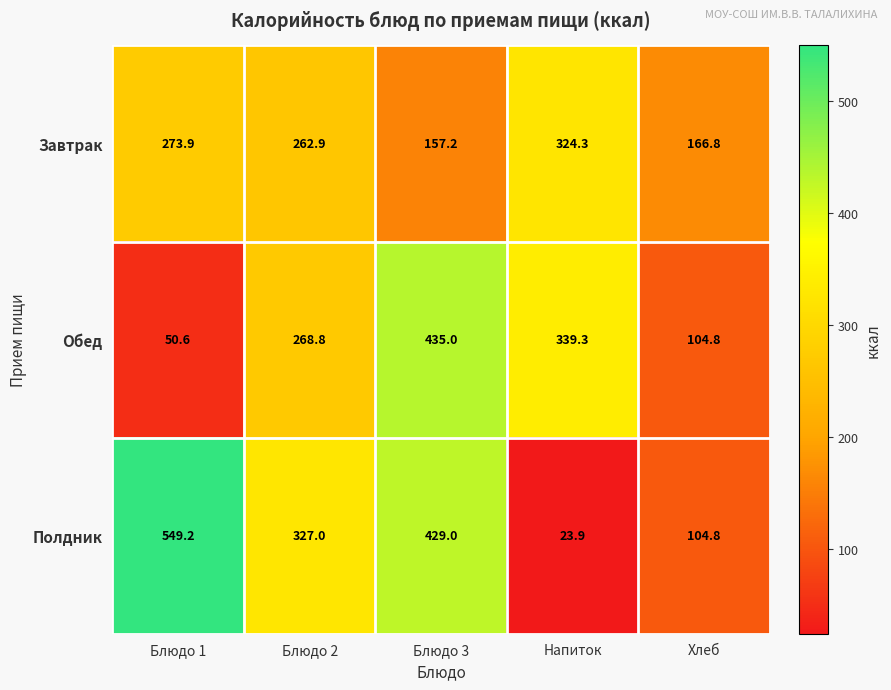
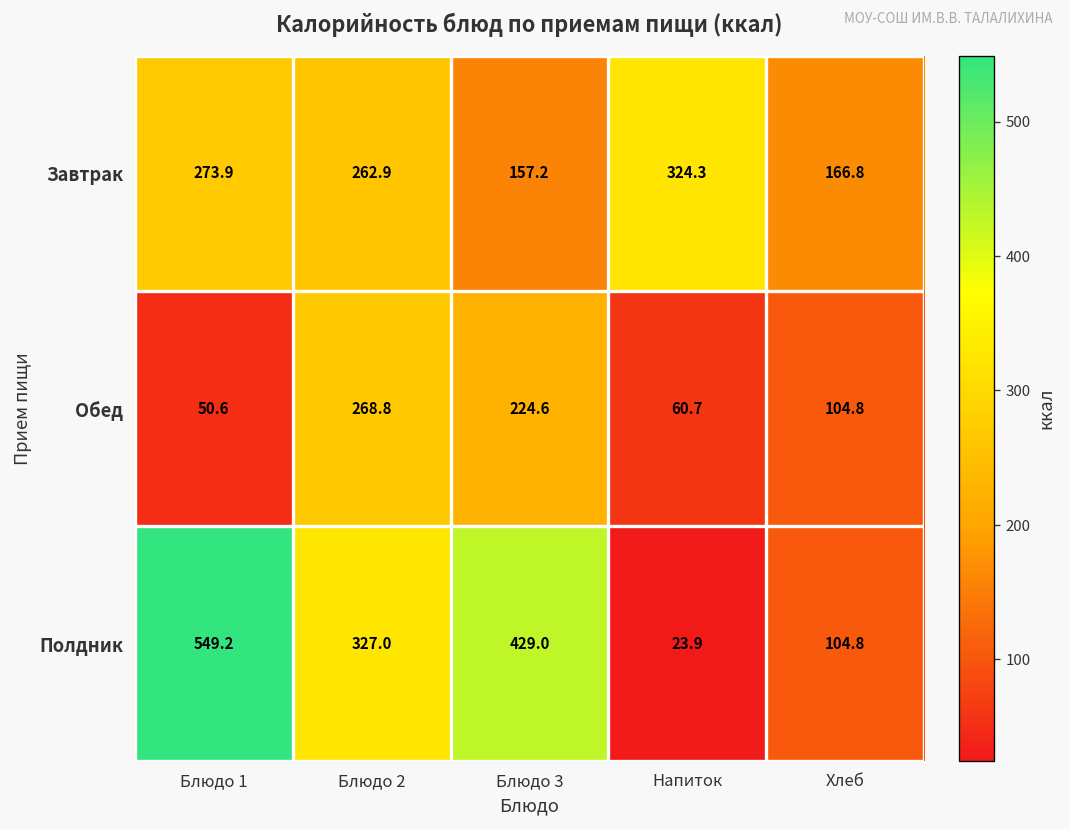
Обед, Блюдо 3: 435.0 -> 224.6
Обед, Напиток: 339.3 -> 60.7
